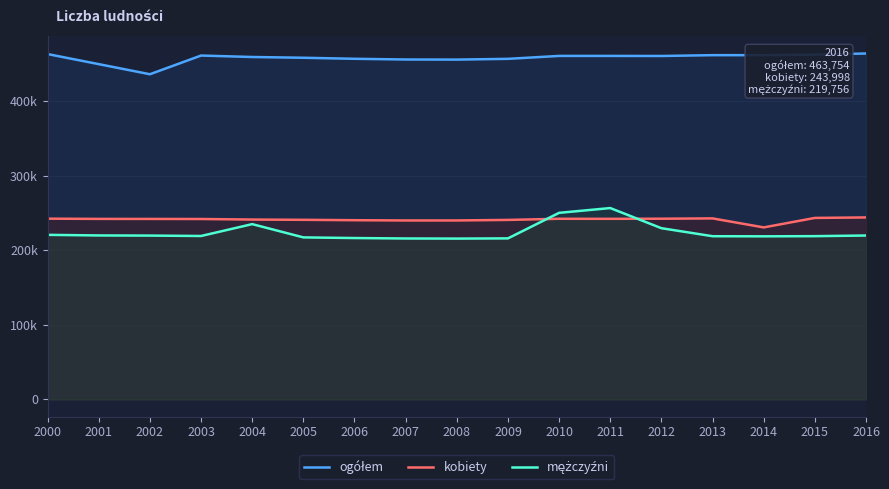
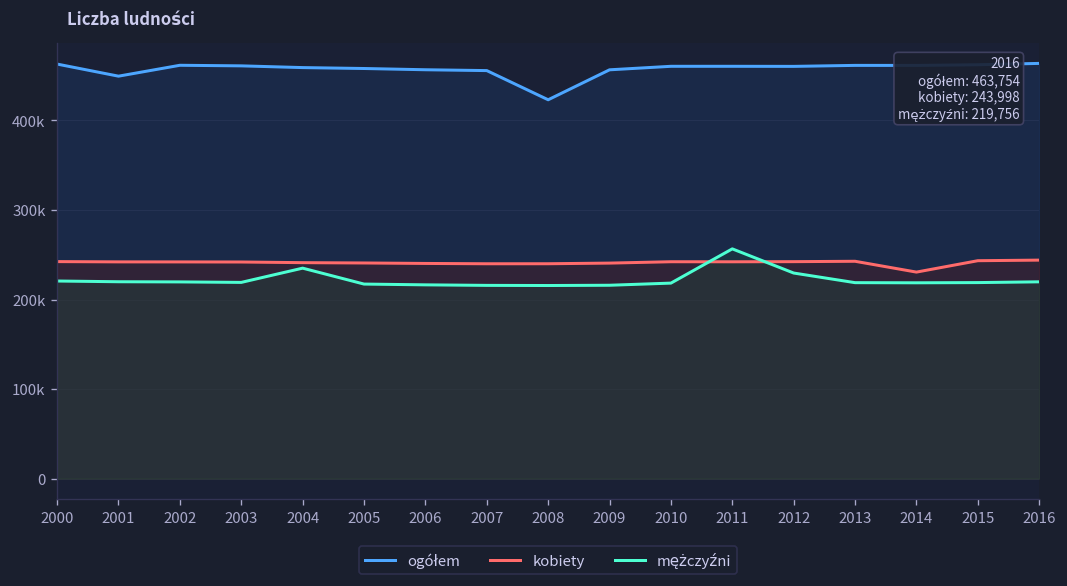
ogółem, 2002: 440000 -> 460000
ogółem, 2008: 460000 -> 420000
mężczyźni, 2010: 250000 -> 220000
